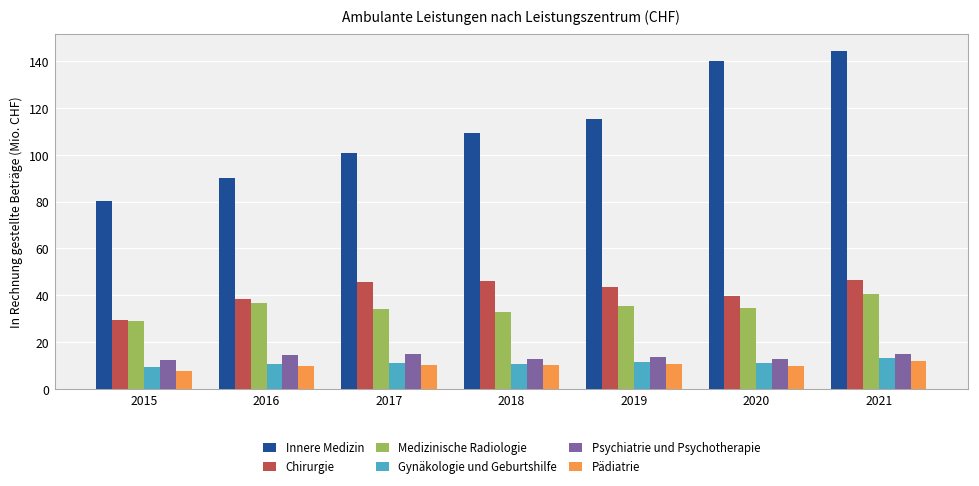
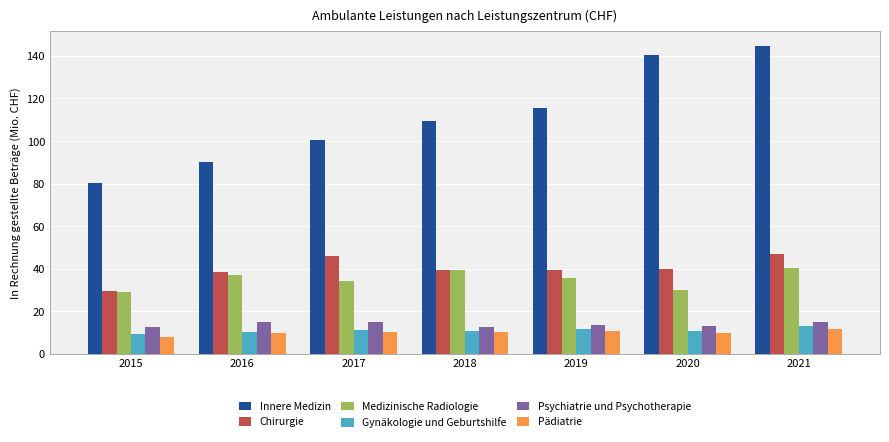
Chirurgie, 2018: 46 -> 39
Medizinische Radiologie, 2018: 33 -> 39
Chirurgie, 2019: 44 -> 39
Medizinische Radiologie, 2020: 35 -> 30
